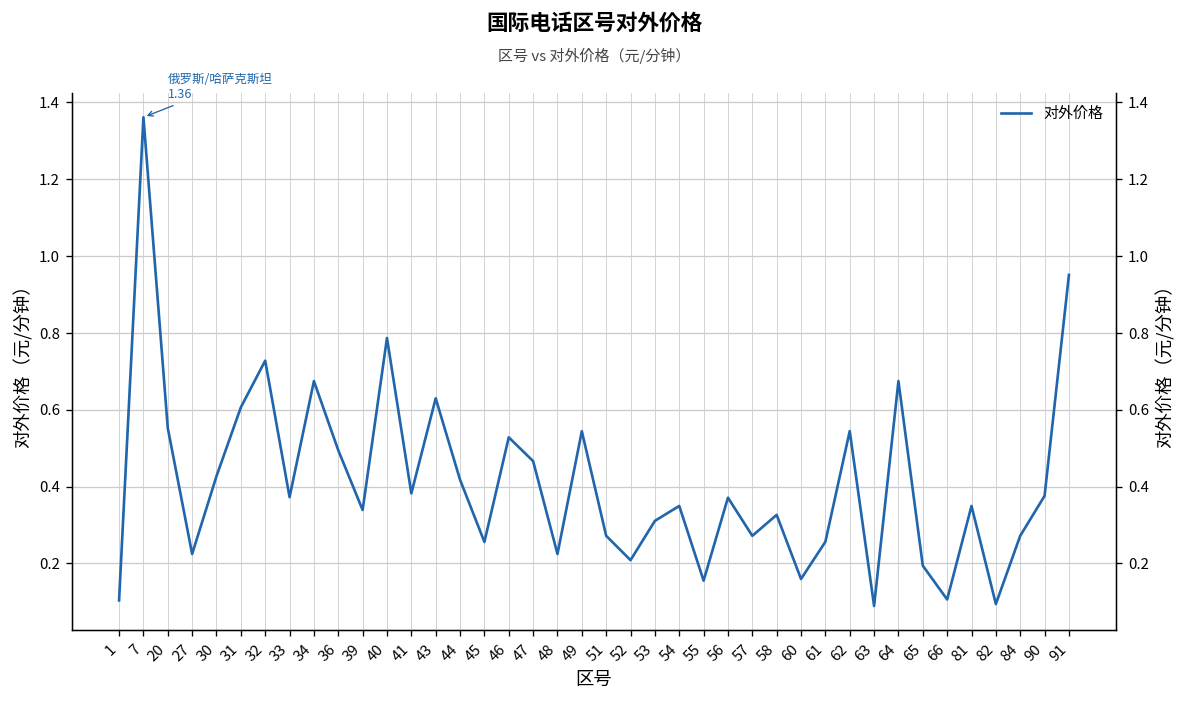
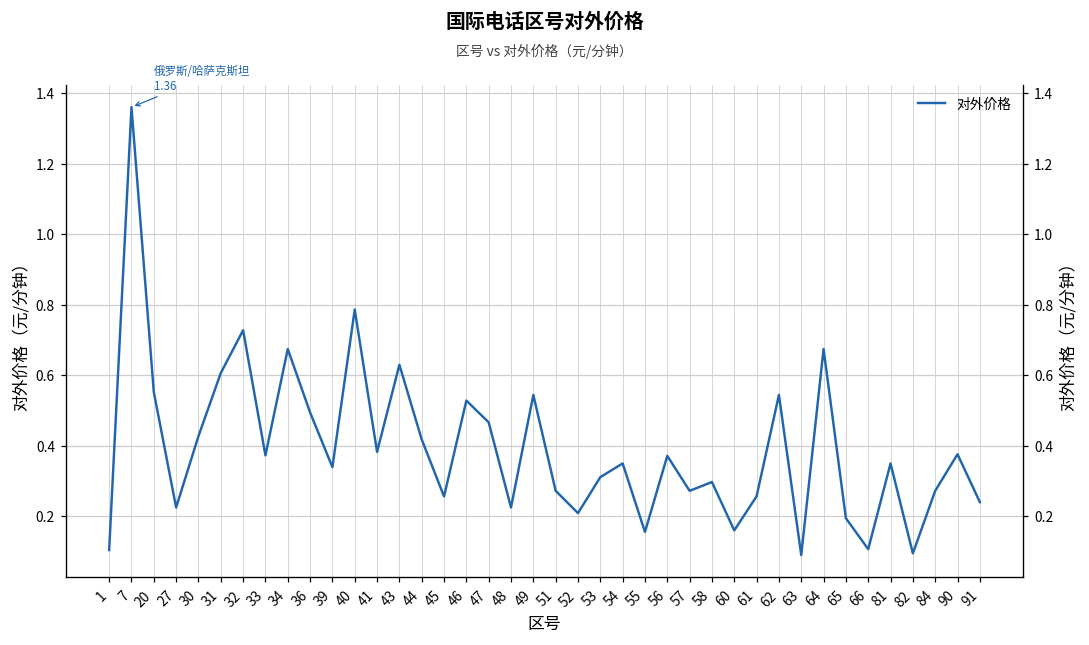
58: 0.33 -> 0.30
91: 0.95 -> 0.24
